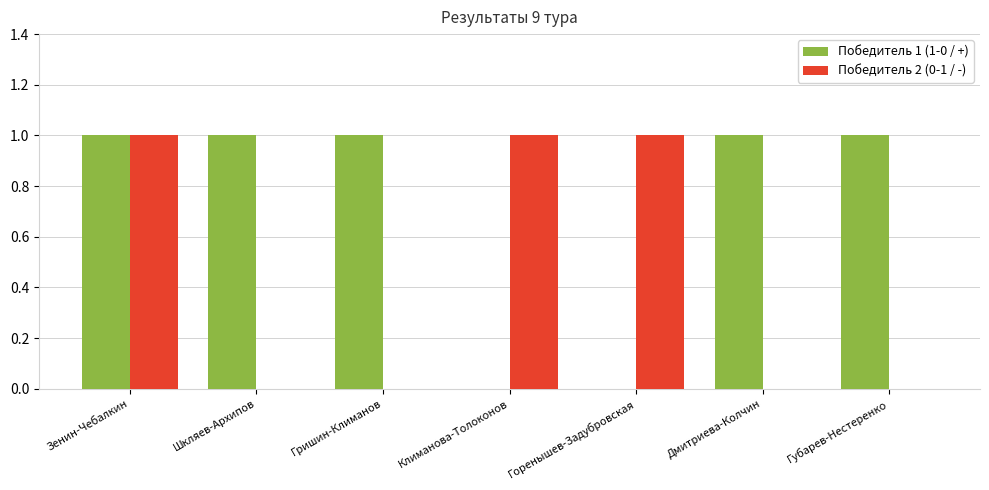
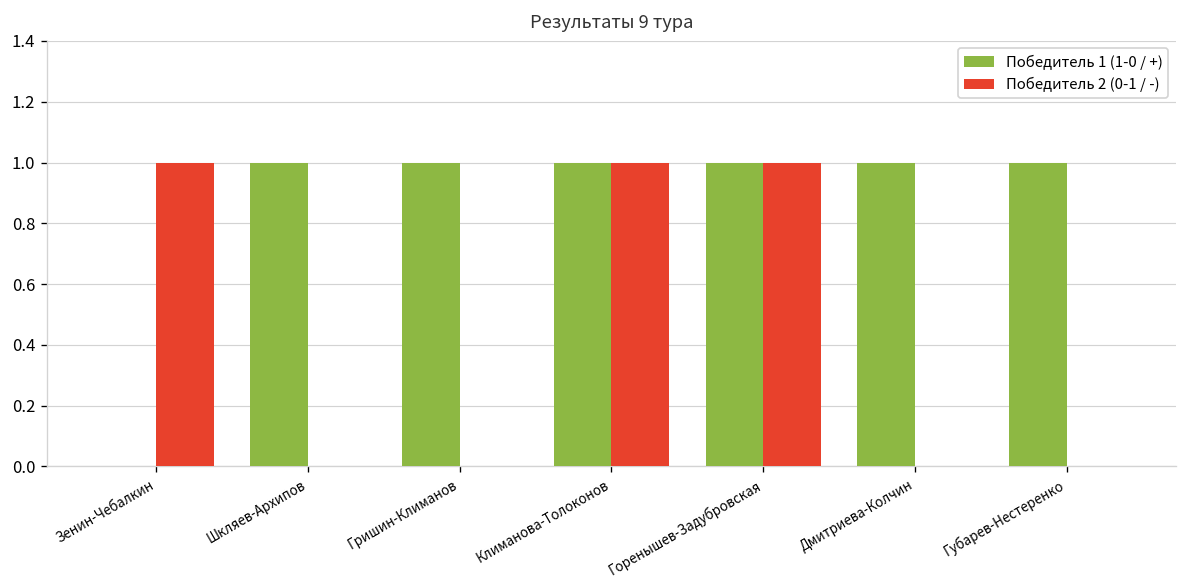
Победитель 1 (1-0 / +), Зенин-Чебалкин: 1 -> 0
Победитель 1 (1-0 / +), Климанова-Толоконов: 0 -> 1
Победитель 1 (1-0 / +), Горенышев-Задубровская: 0 -> 1
